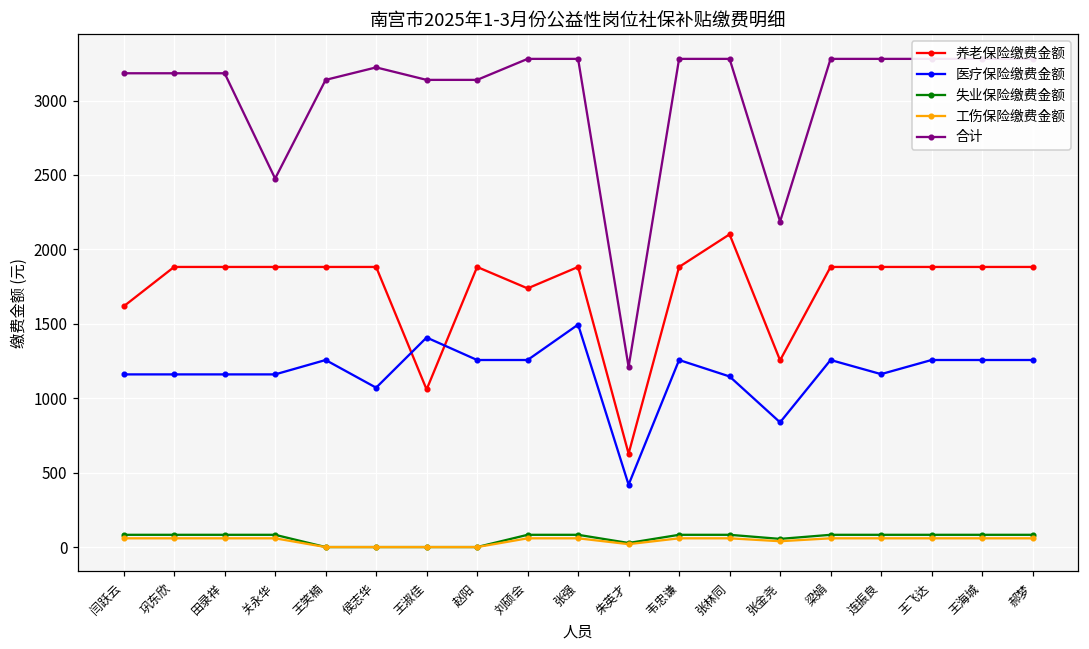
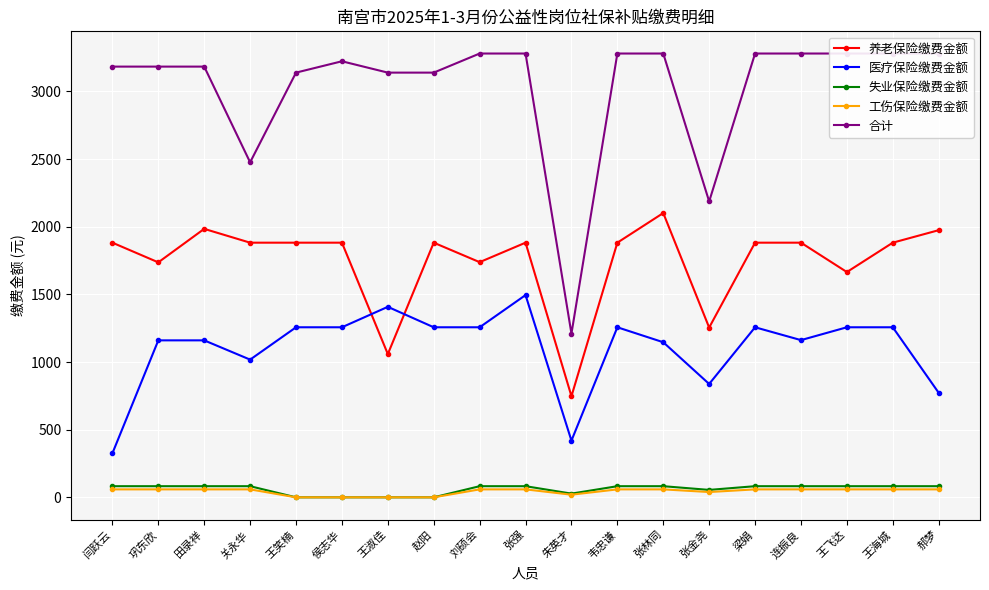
养老保险缴费金额, 闫跃云: 1620 -> 1880
医疗保险缴费金额, 闫跃云: 1160 -> 330
养老保险缴费金额, 巩东欣: 1880 -> 1740
养老保险缴费金额, 田录祥: 1880 -> 1980
医疗保险缴费金额, 关永华: 1160 -> 1020
医疗保险缴费金额, 侯志华: 1070 -> 1260
养老保险缴费金额, 朱英才: 630 -> 750
养老保险缴费金额, 王飞达: 1880 -> 1660
养老保险缴费金额, 郝梦: 1880 -> 1970
医疗保险缴费金额, 郝梦: 1260 -> 770
